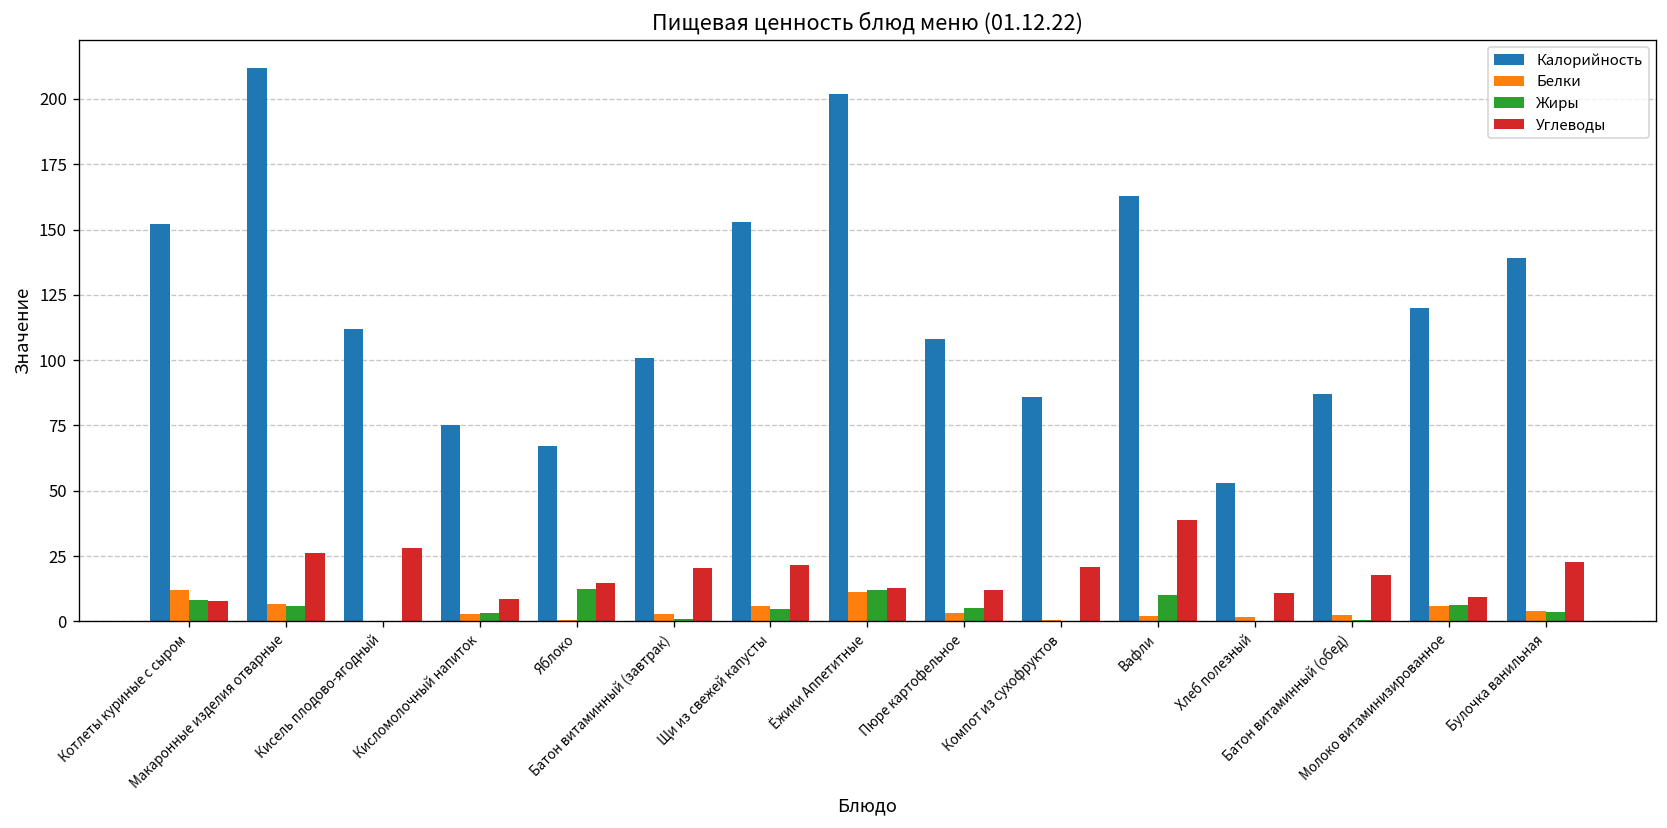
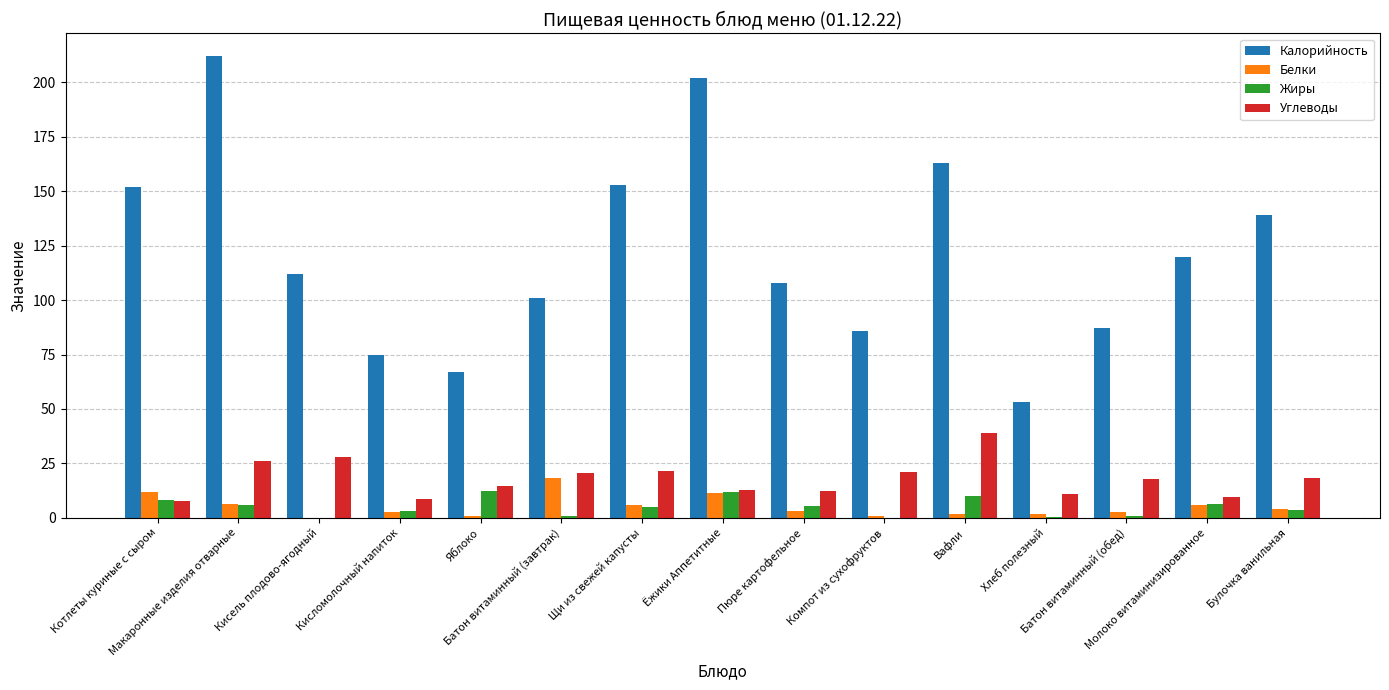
Белки, Батон витаминный (завтрак): 3 -> 18
Углеводы, Булочка ванильная: 23 -> 18
